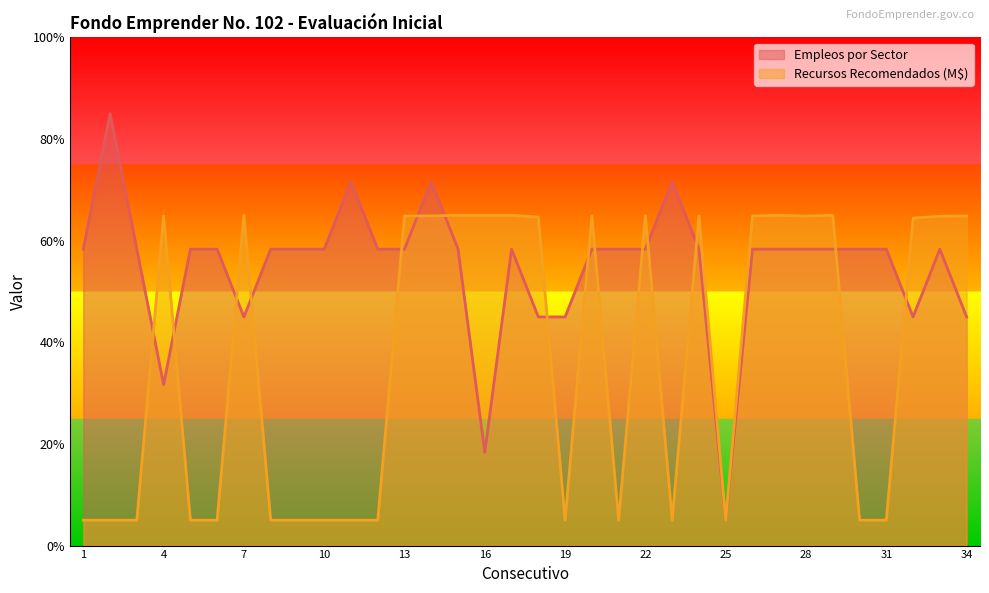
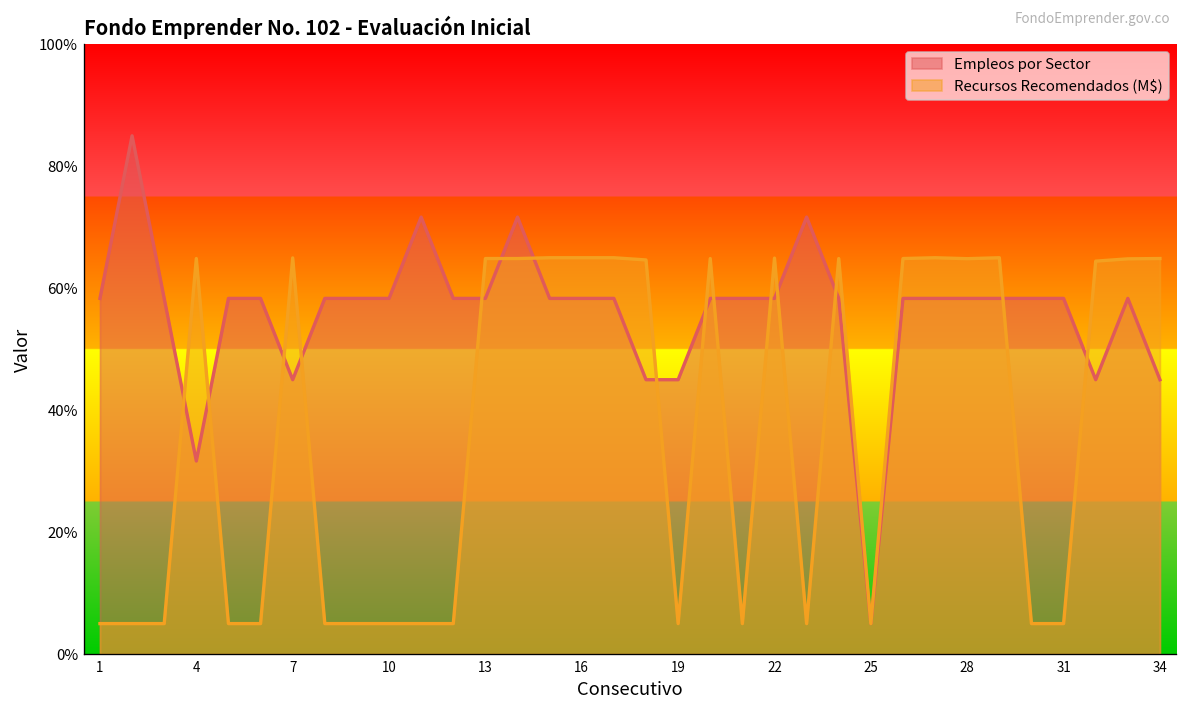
Empleos por Sector, 16: 18% -> 58%
